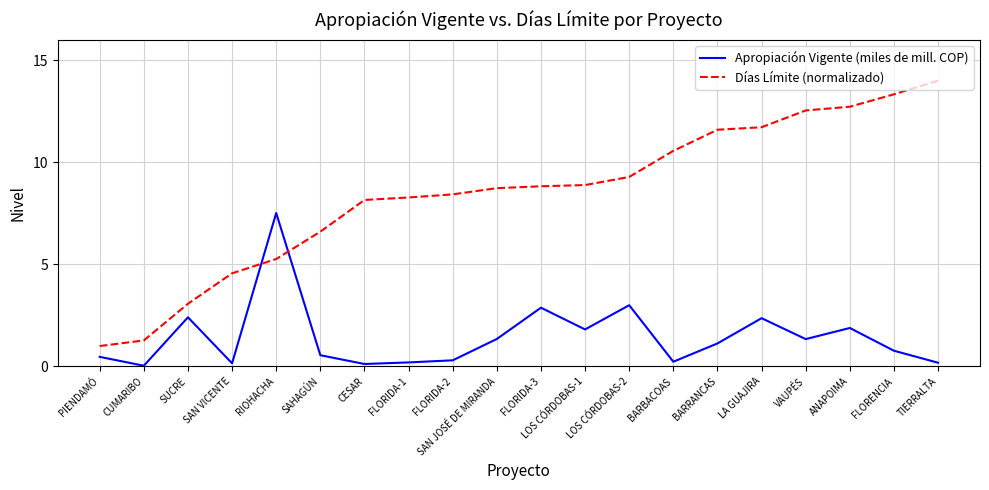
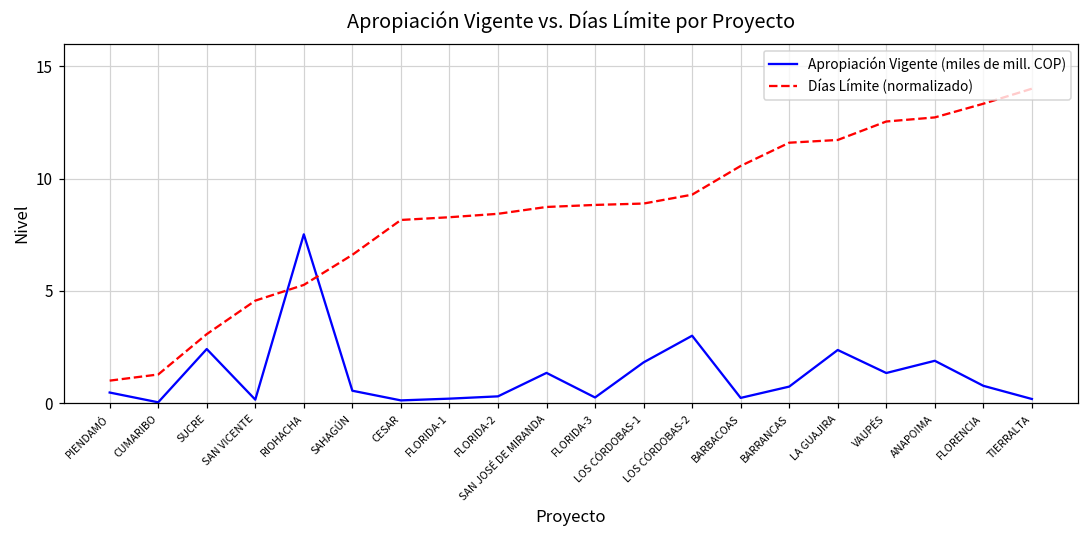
Apropiación Vigente (miles de mill. COP), FLORIDA-3: 2.9 -> 0.3
Apropiación Vigente (miles de mill. COP), BARRANCAS: 1.1 -> 0.7
